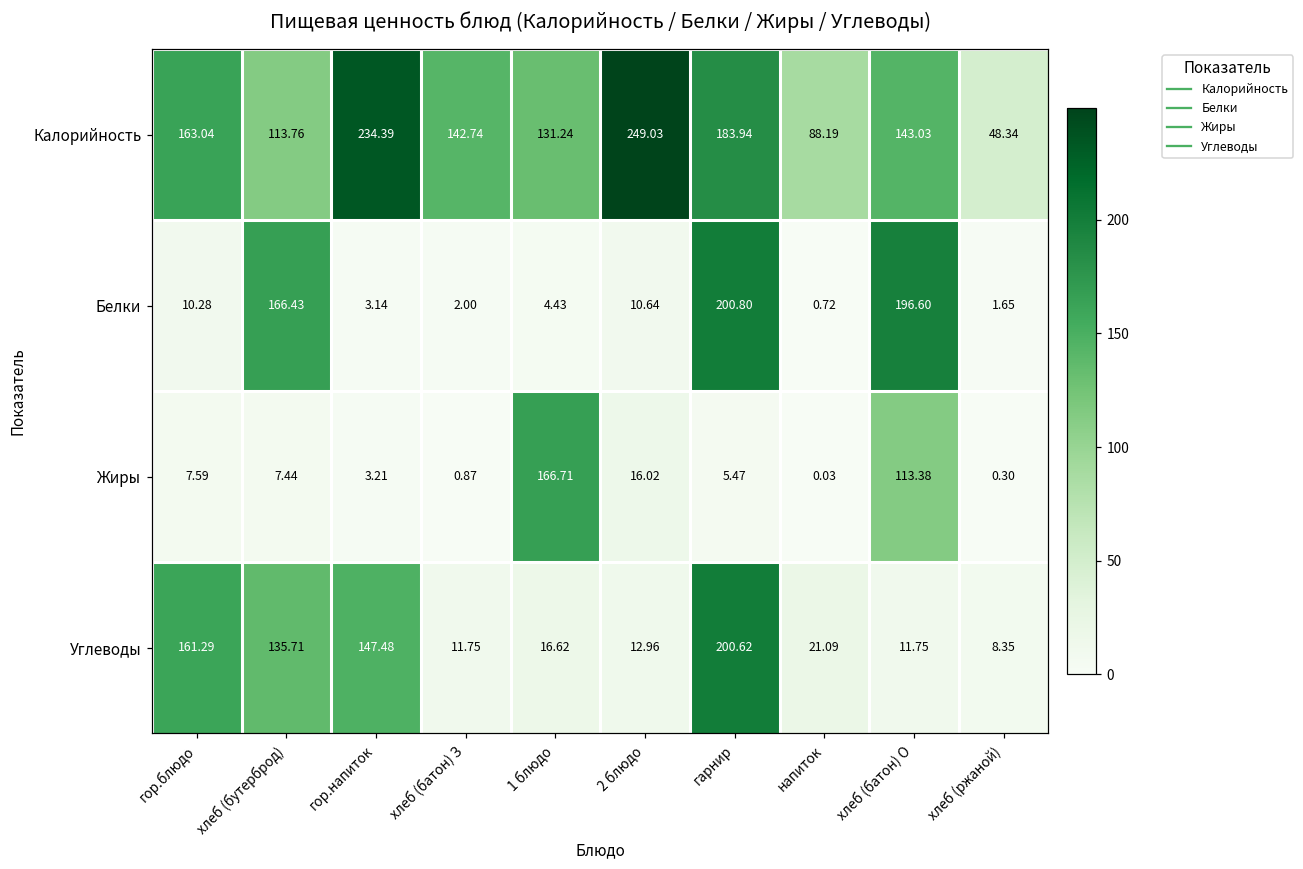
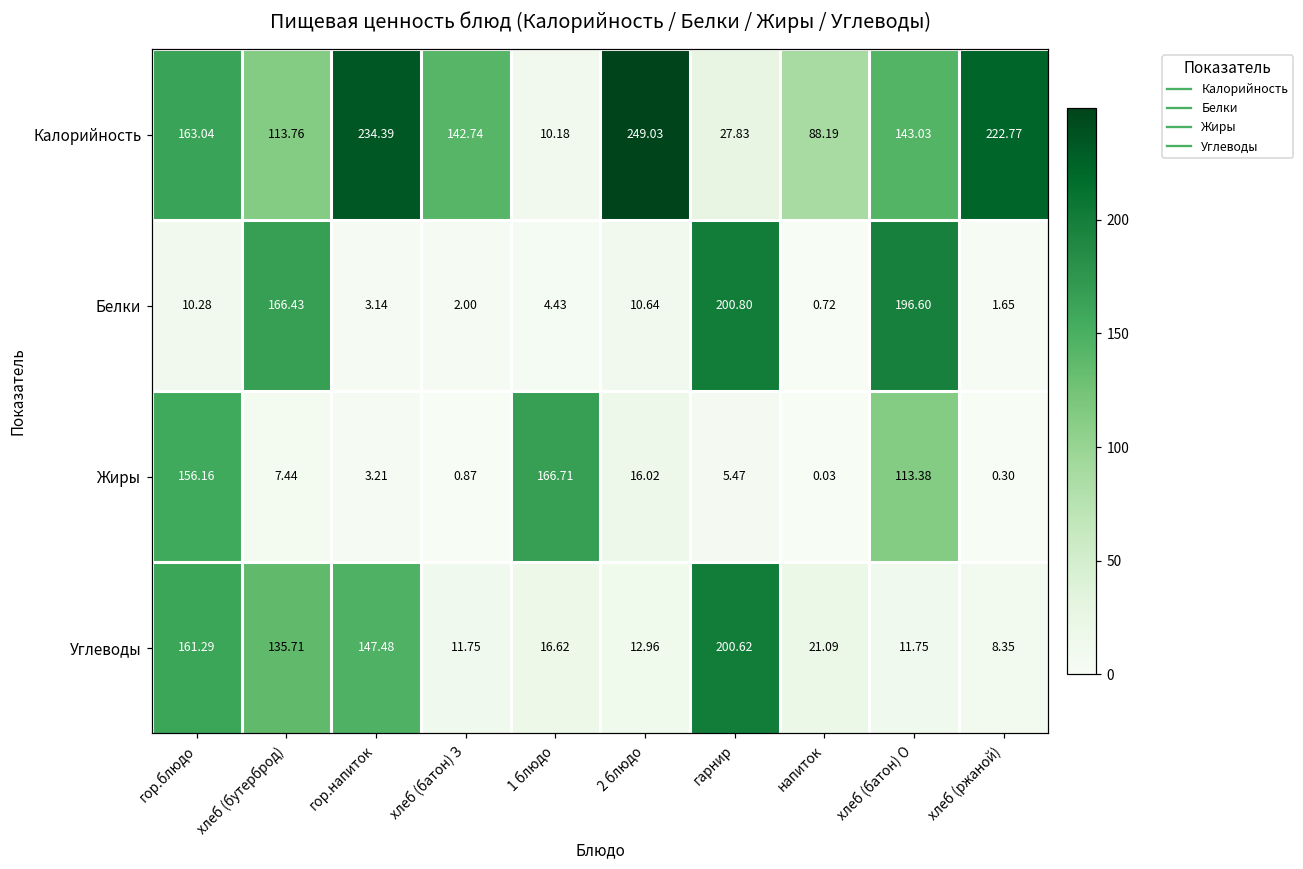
Калорийность, 1 блюдо: 131.24 -> 10.18
Калорийность, гарнир: 183.94 -> 27.83
Калорийность, хлеб (ржаной): 48.34 -> 222.77
Жиры, гор.блюдо: 7.59 -> 156.16
